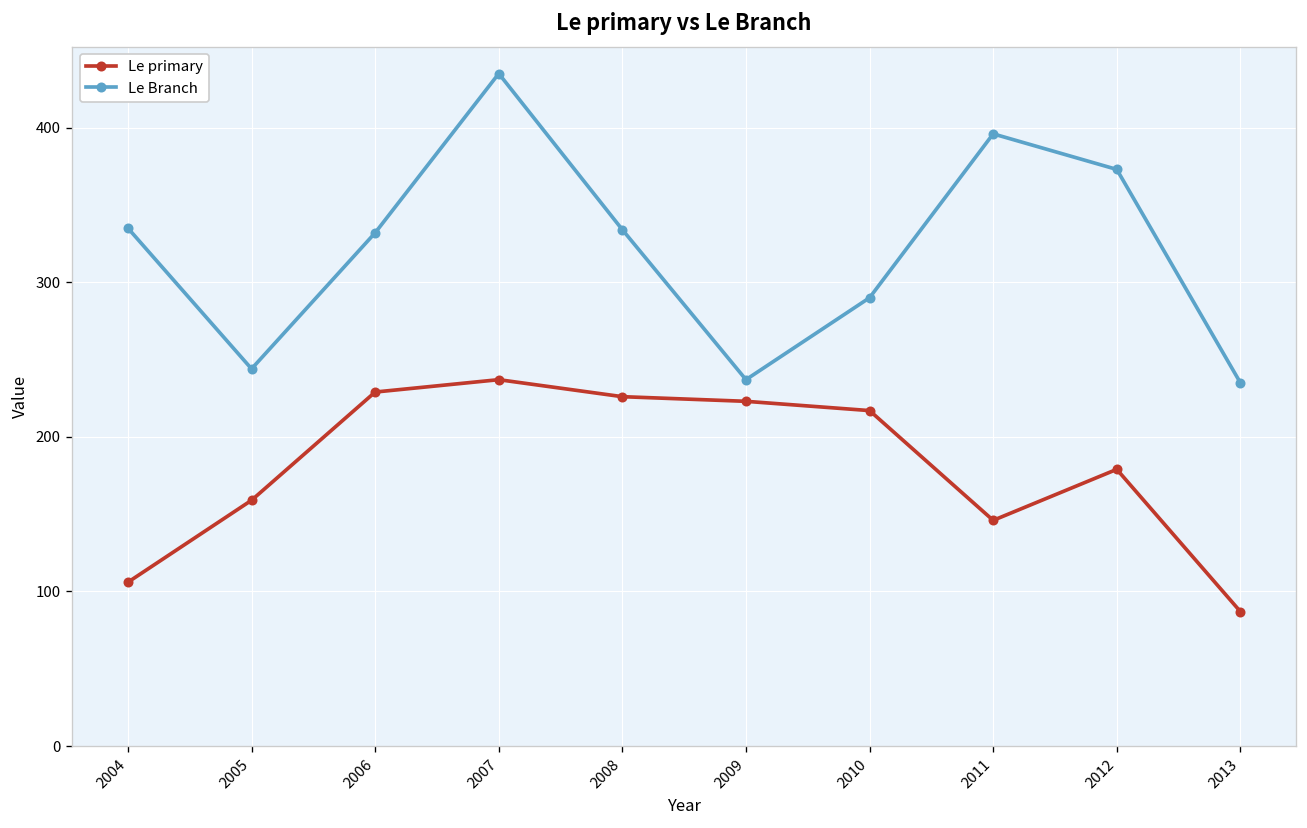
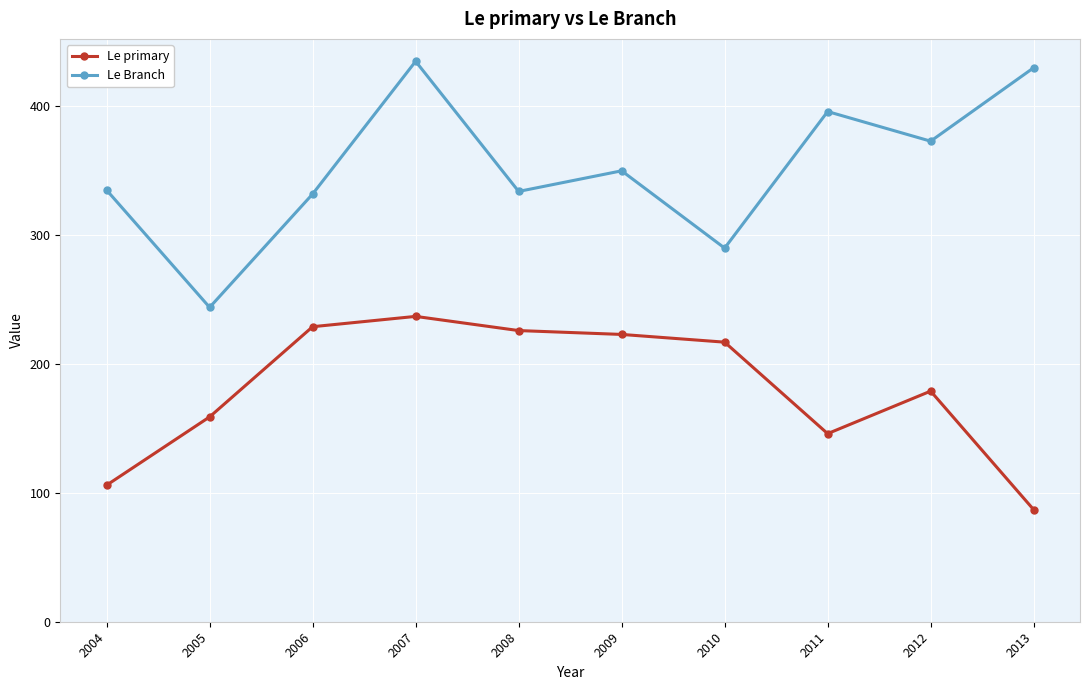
Le Branch, 2009: 237 -> 350
Le Branch, 2013: 235 -> 430
